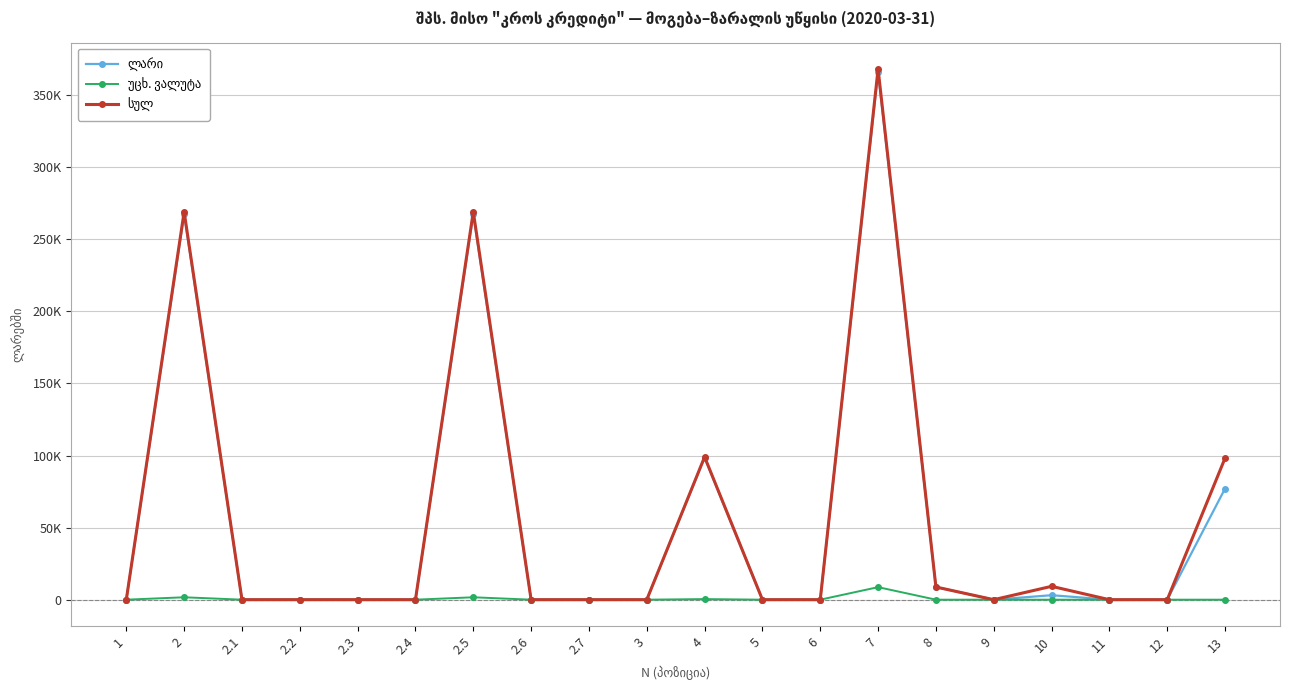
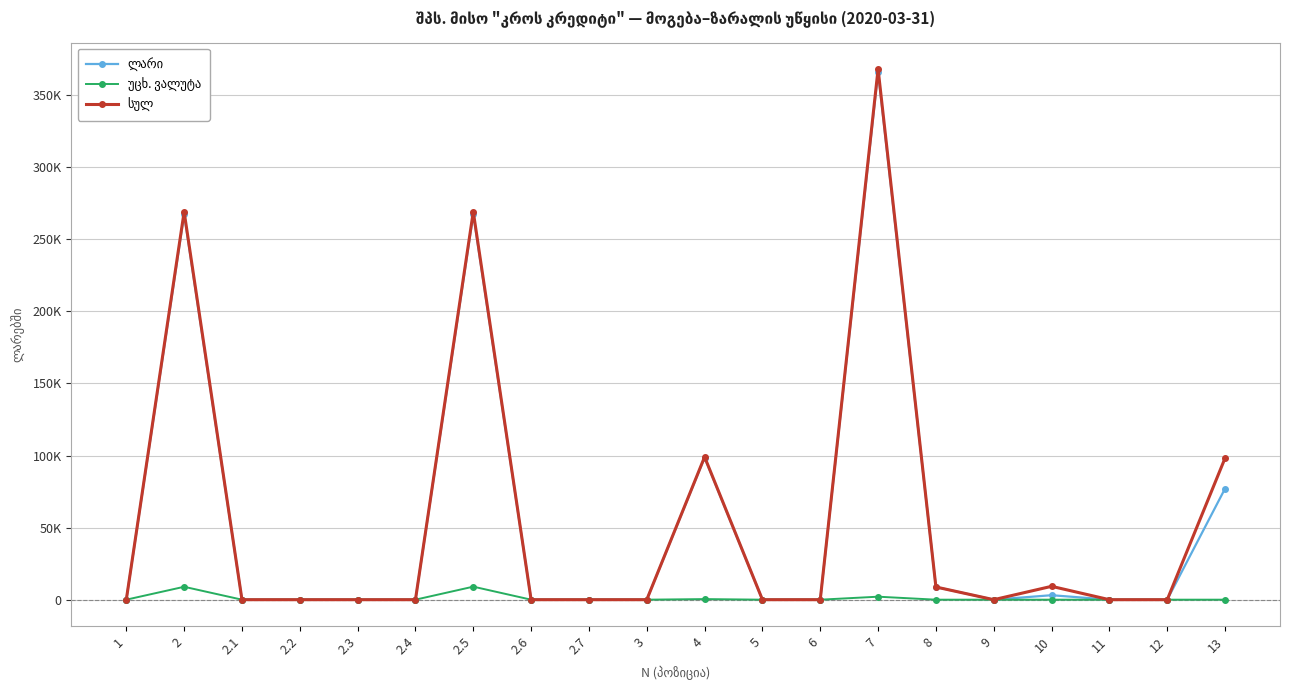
უცხ. ვალუტა, 2: 2000 -> 9000
უცხ. ვალუტა, 2.5: 2000 -> 9000
უცხ. ვალუტა, 7: 9000 -> 2000
